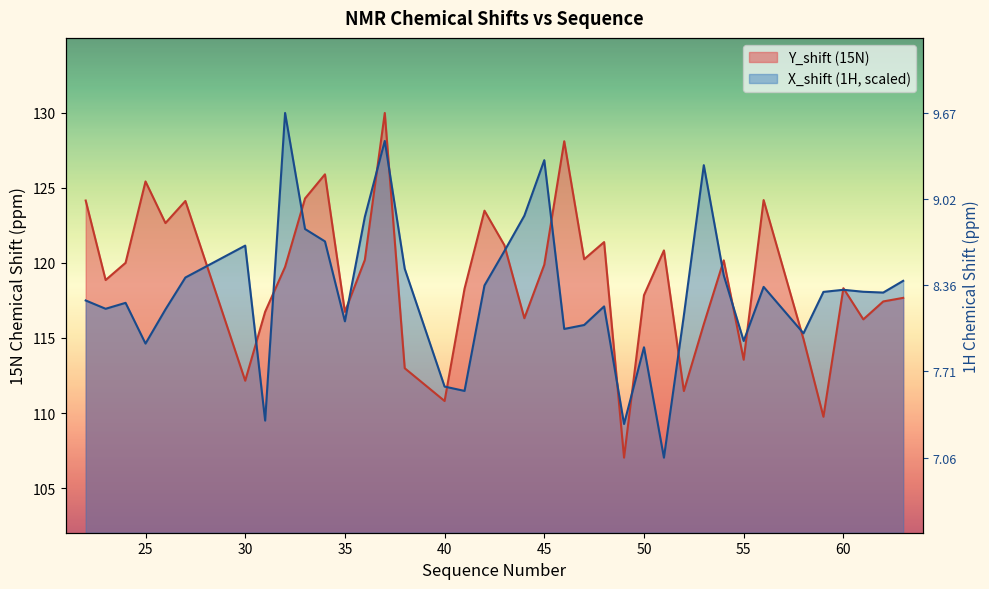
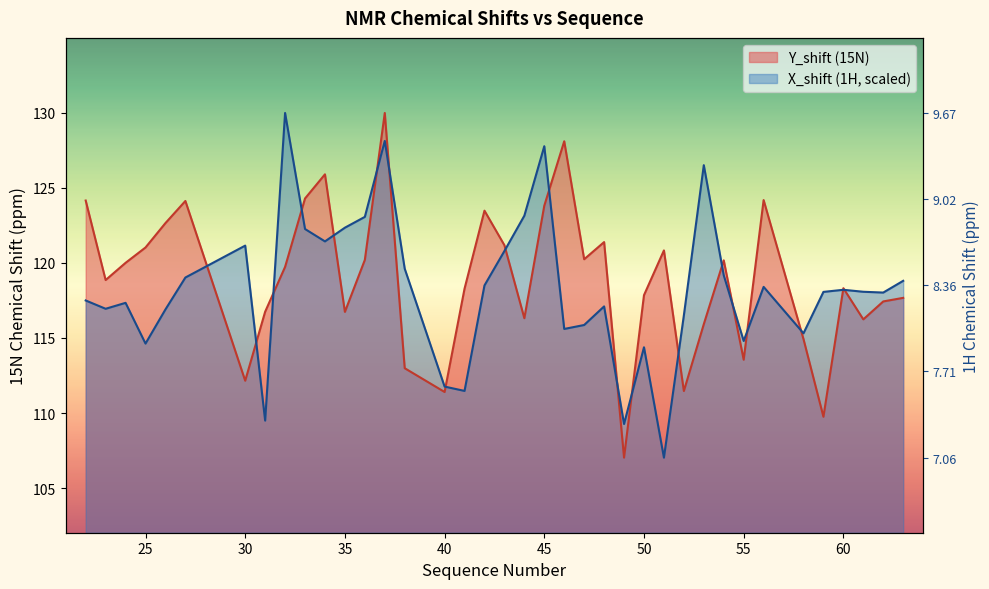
Y_shift (15N), 25: 125.4 -> 121.0
X_shift (1H, scaled), 35: 116.1 -> 122.3
Y_shift (15N), 40: 110.8 -> 111.4
Y_shift (15N), 45: 119.9 -> 123.8
X_shift (1H, scaled), 45: 126.8 -> 127.8
